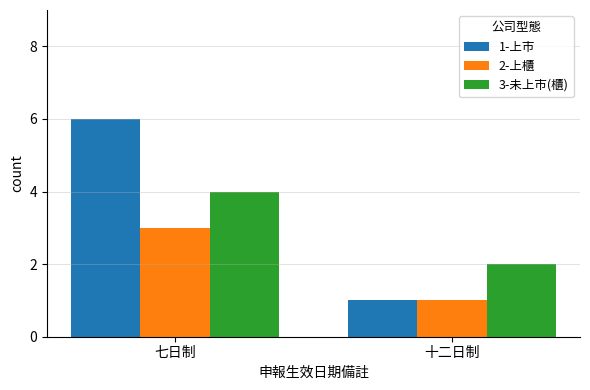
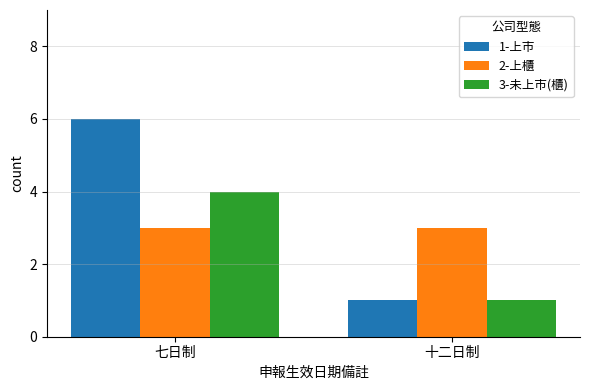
2-上櫃, 十二日制: 1 -> 3
3-未上市(櫃), 十二日制: 2 -> 1
